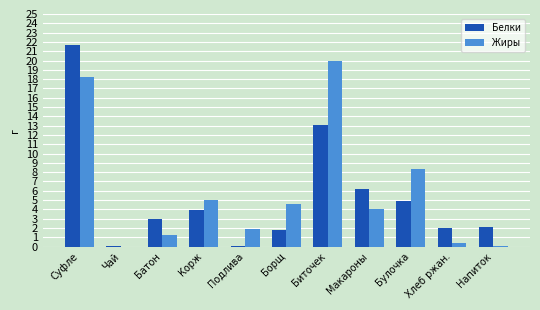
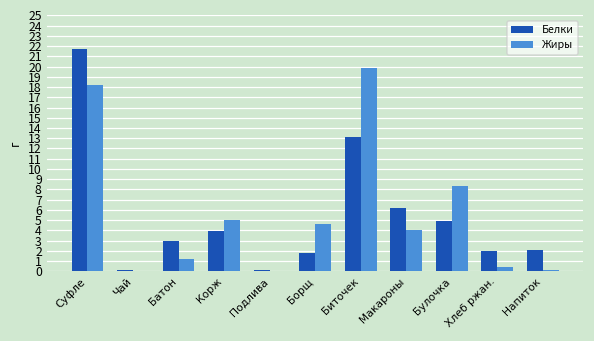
Жиры, Подлива: 2 -> 0
